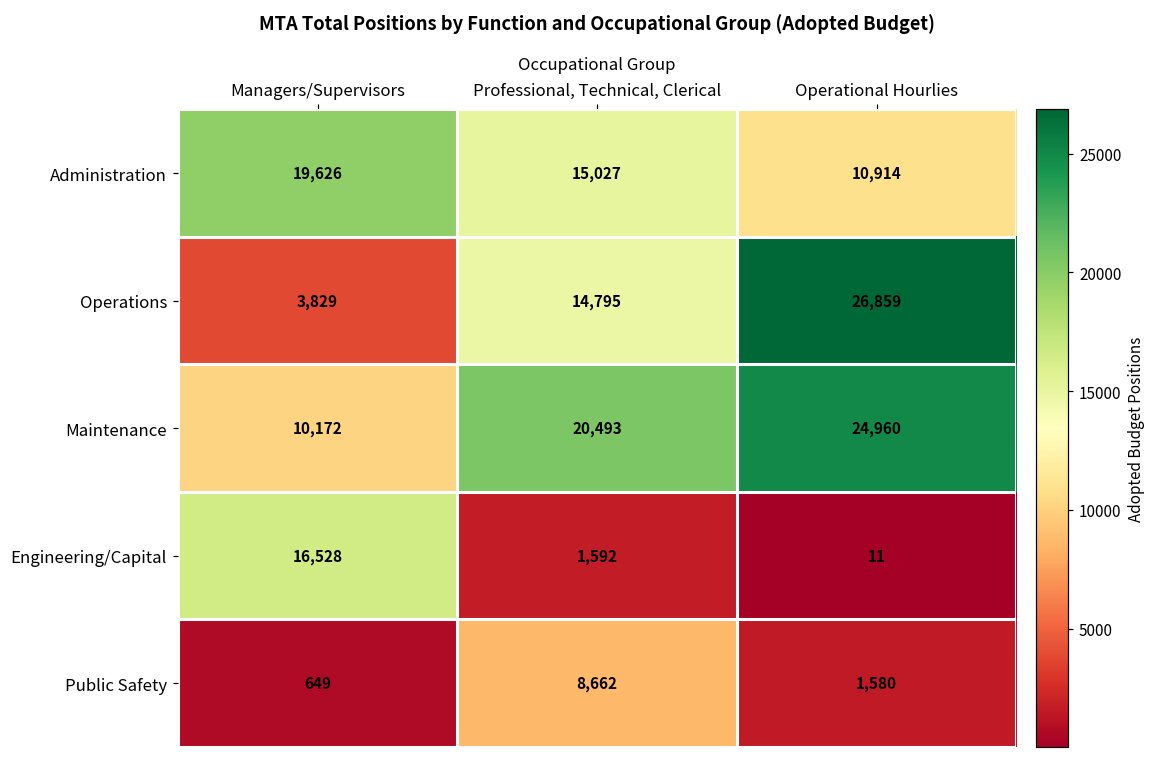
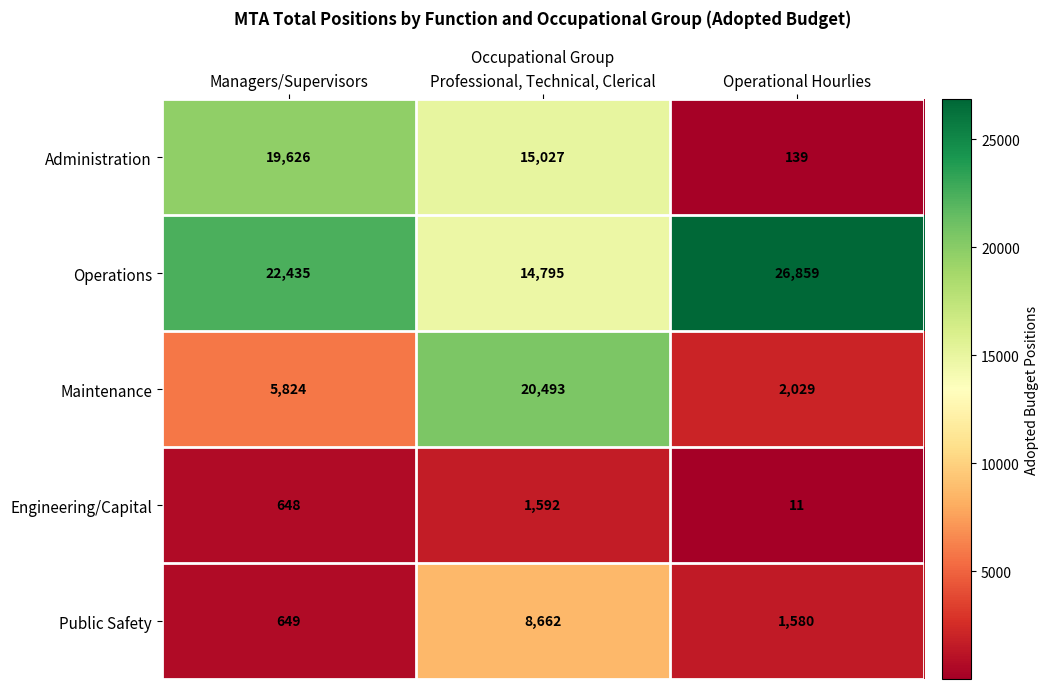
Administration, Operational Hourlies: 10,914 -> 139
Operations, Managers/Supervisors: 3,829 -> 22,435
Maintenance, Managers/Supervisors: 10,172 -> 5,824
Maintenance, Operational Hourlies: 24,960 -> 2,029
Engineering/Capital, Managers/Supervisors: 16,528 -> 648
